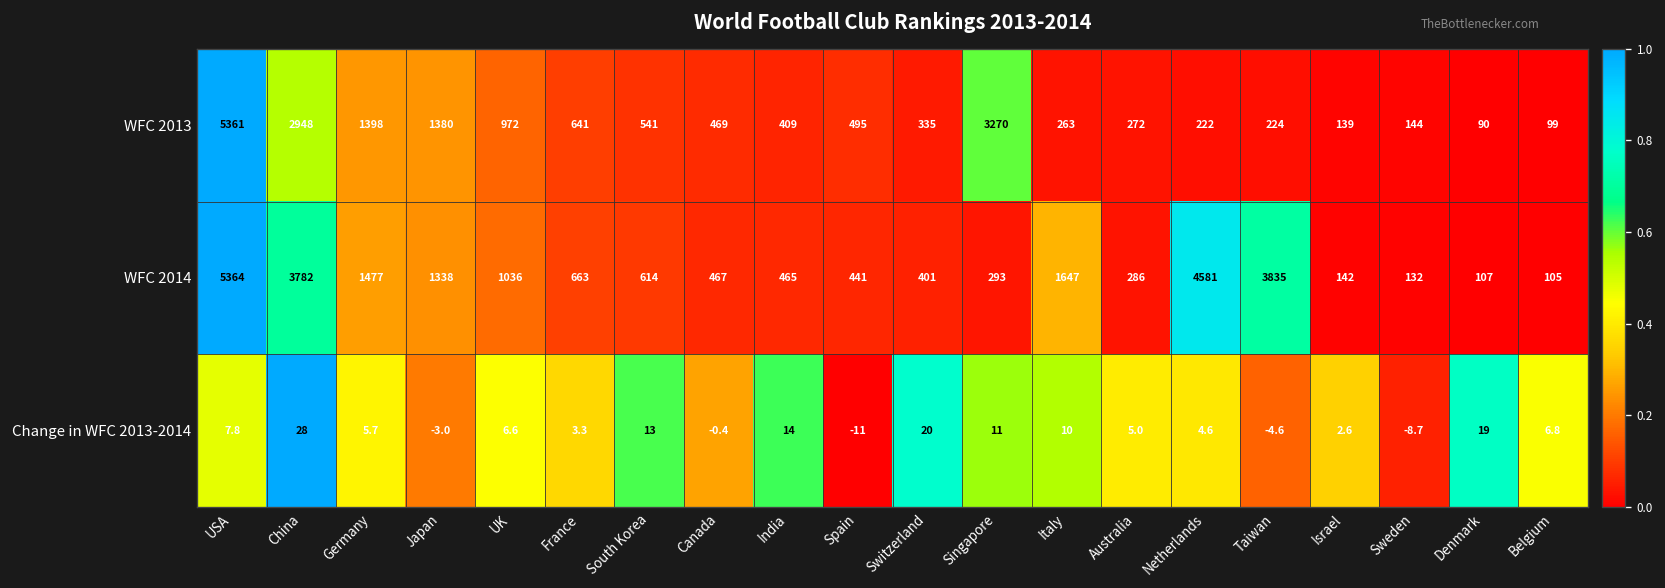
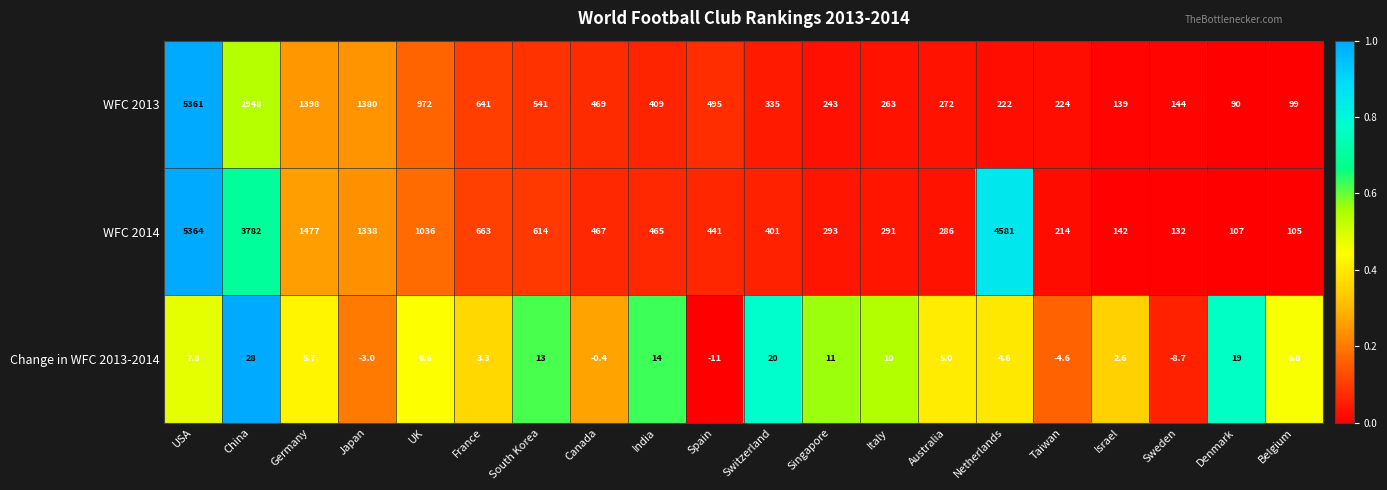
WFC 2013, Singapore: 3270 -> 243
WFC 2014, Italy: 1647 -> 291
WFC 2014, Taiwan: 3835 -> 214
